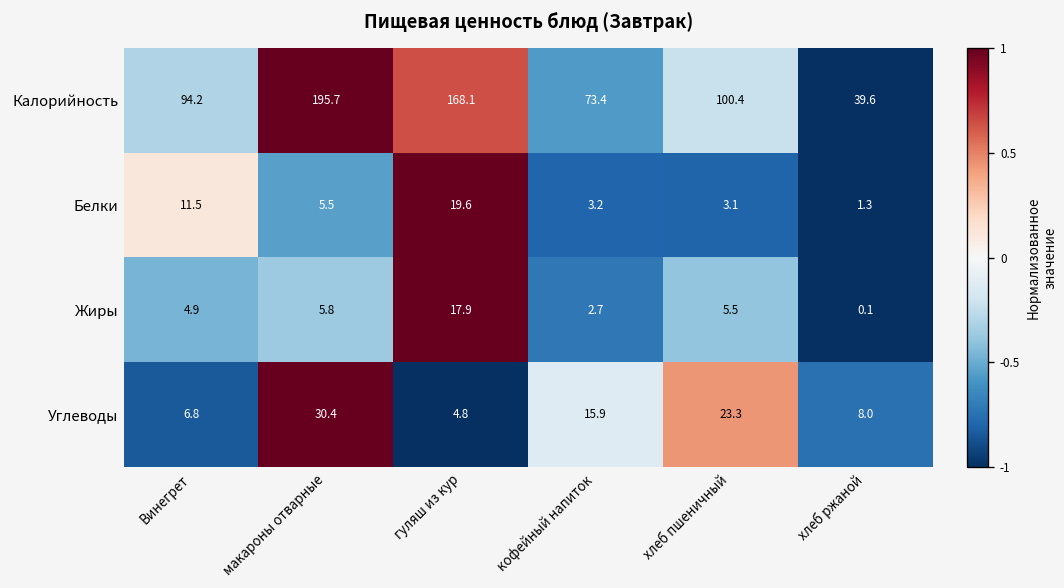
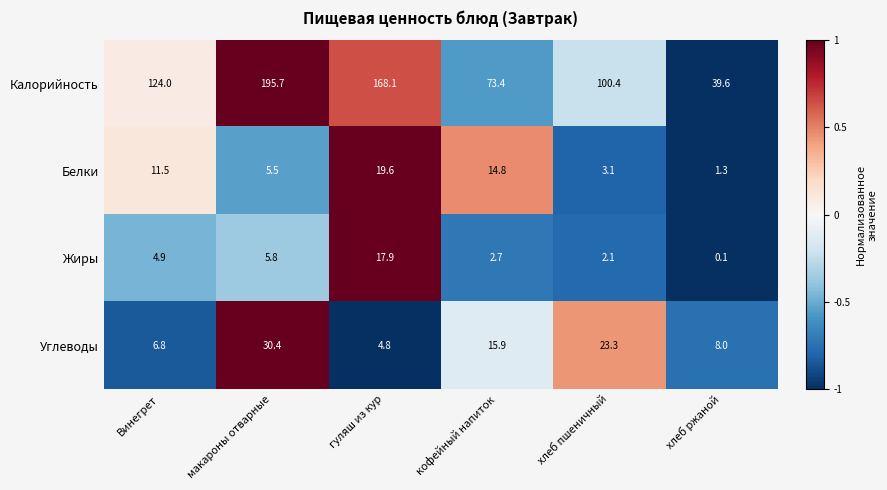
Калорийность, Винегрет: 94.2 -> 124.0
Белки, кофейный напиток: 3.2 -> 14.8
Жиры, хлеб пшеничный: 5.5 -> 2.1
